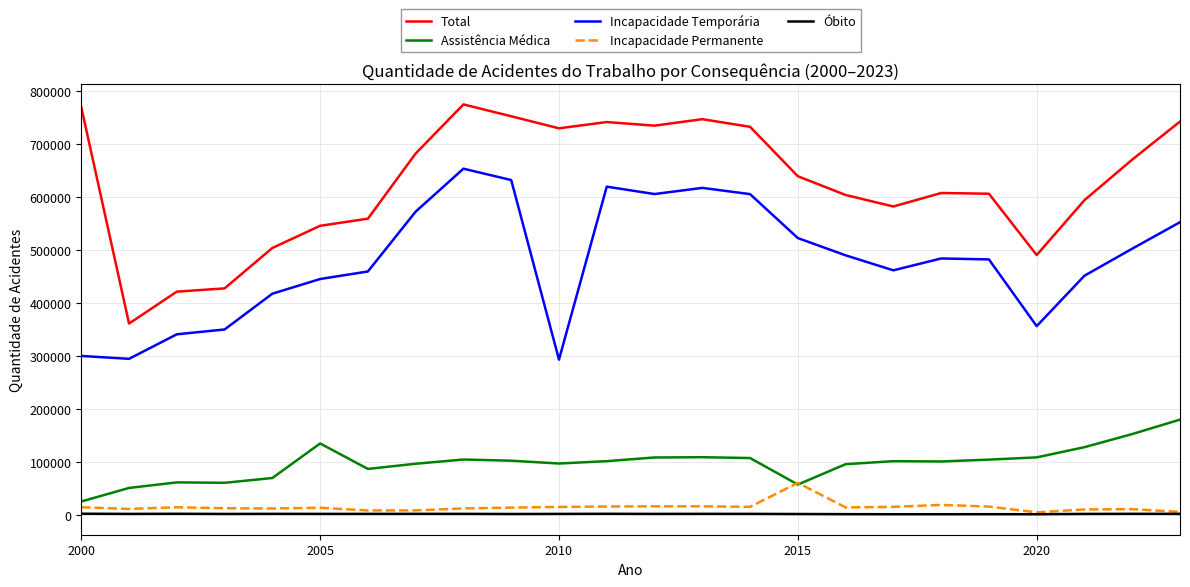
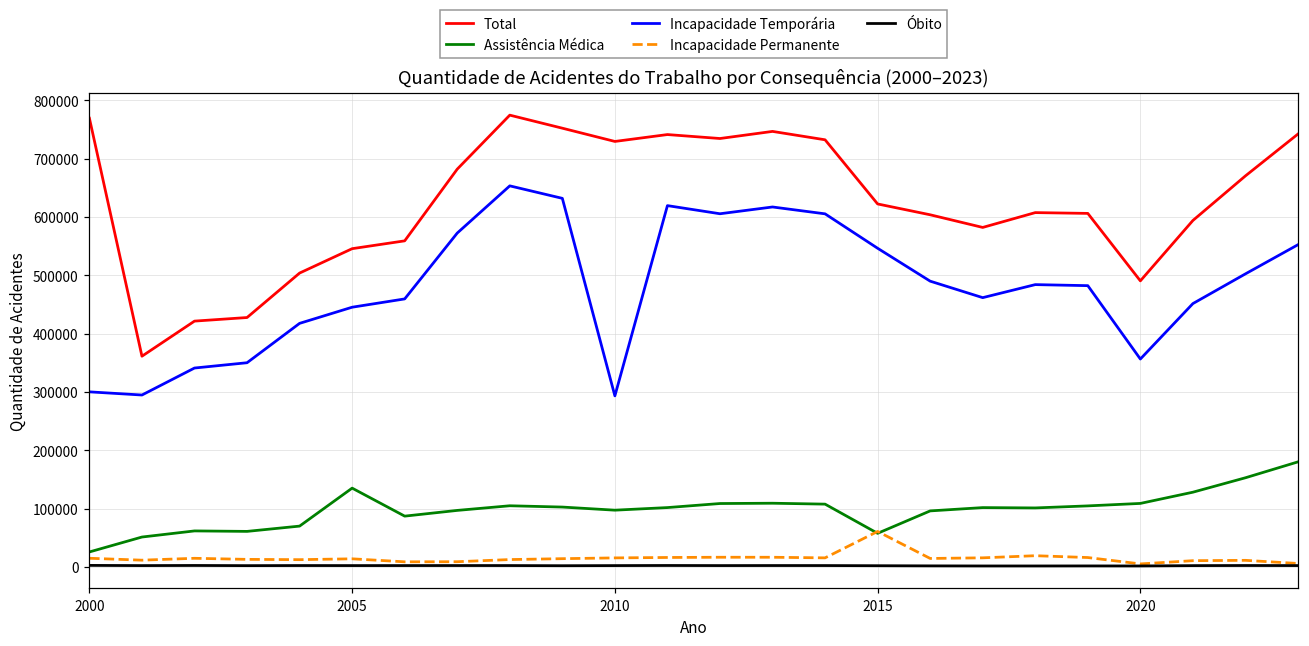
Total, 2015: 640000 -> 620000
Incapacidade Temporária, 2015: 520000 -> 550000
